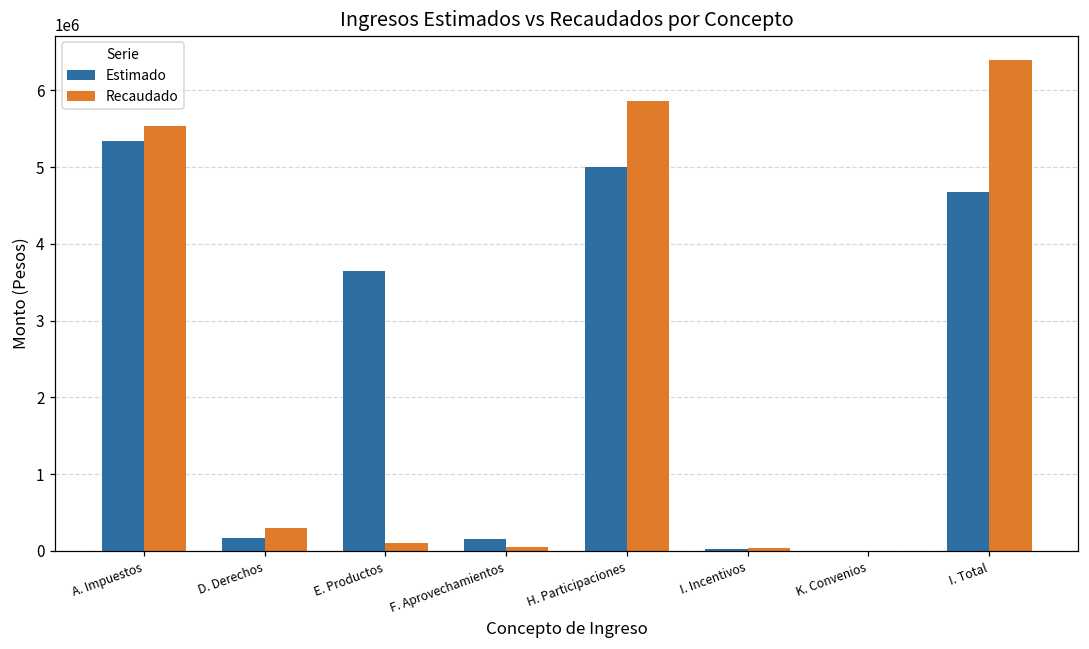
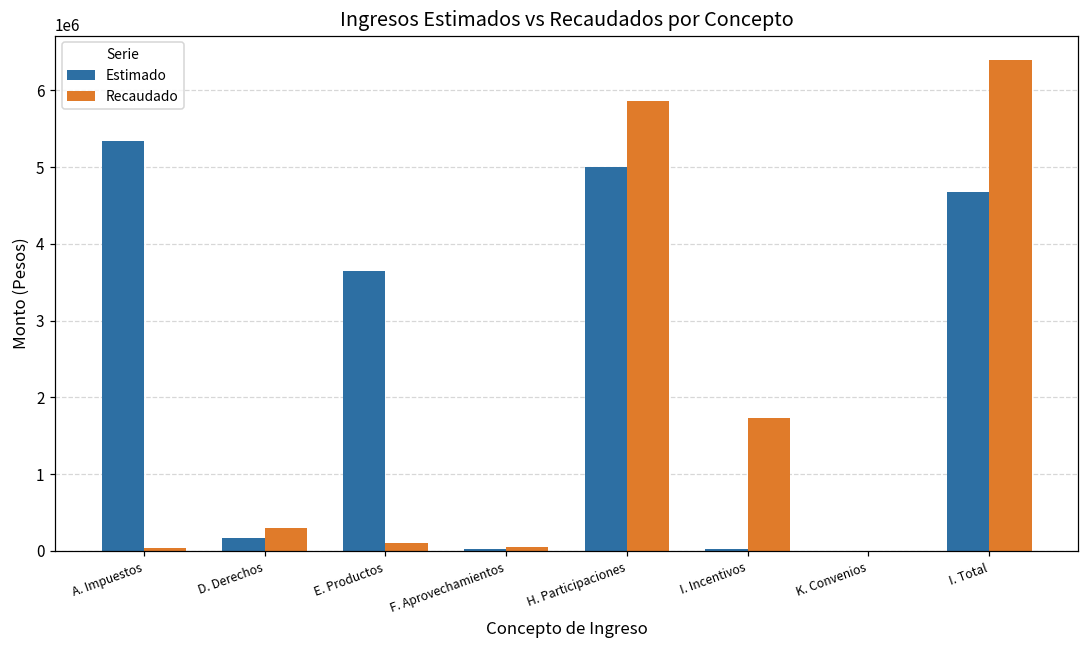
Recaudado, A. Impuestos: 5500000 -> 0
Estimado, F. Aprovechamientos: 200000 -> 0
Recaudado, I. Incentivos: 0 -> 1700000
